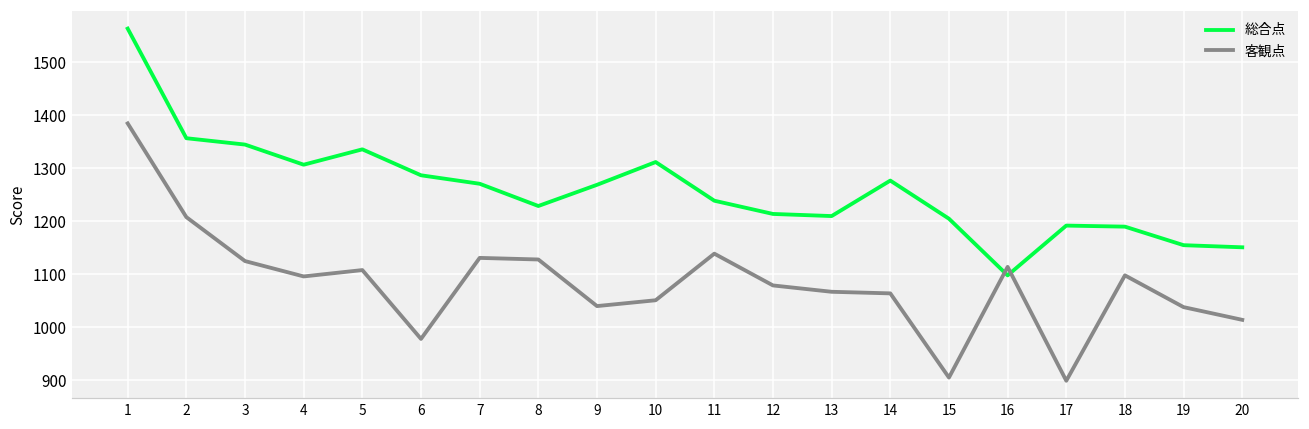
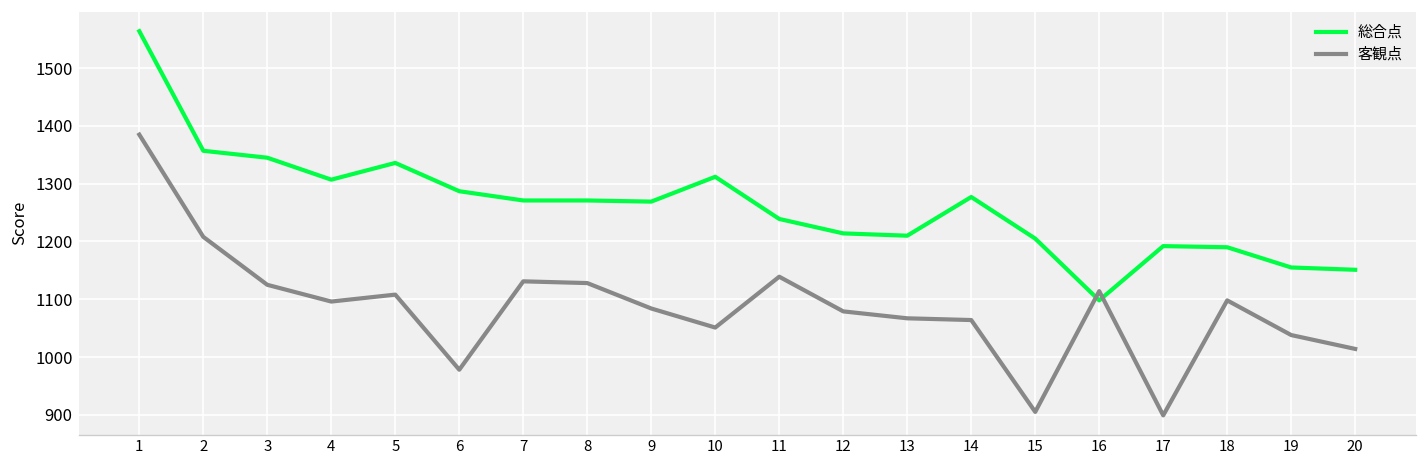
総合点, 8: 1230 -> 1270
客観点, 9: 1040 -> 1080
